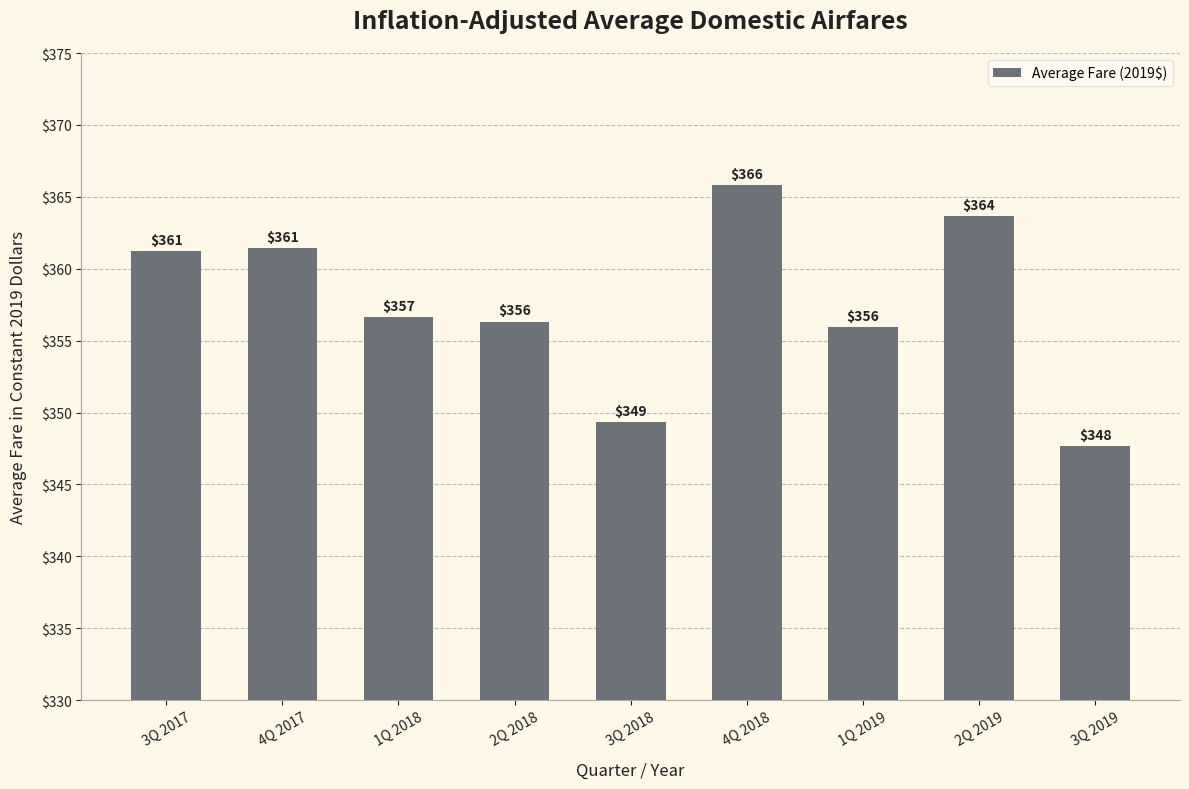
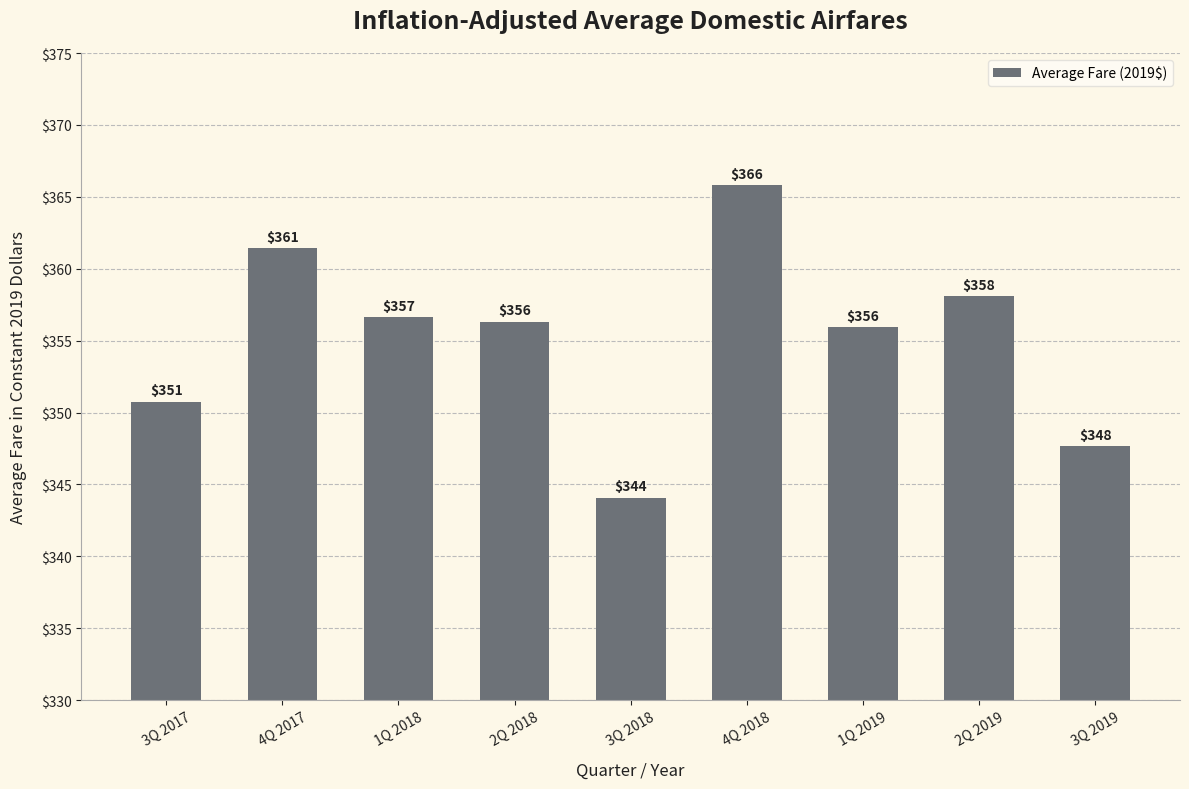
3Q 2017: $361 -> $351
3Q 2018: $349 -> $344
2Q 2019: $364 -> $358
